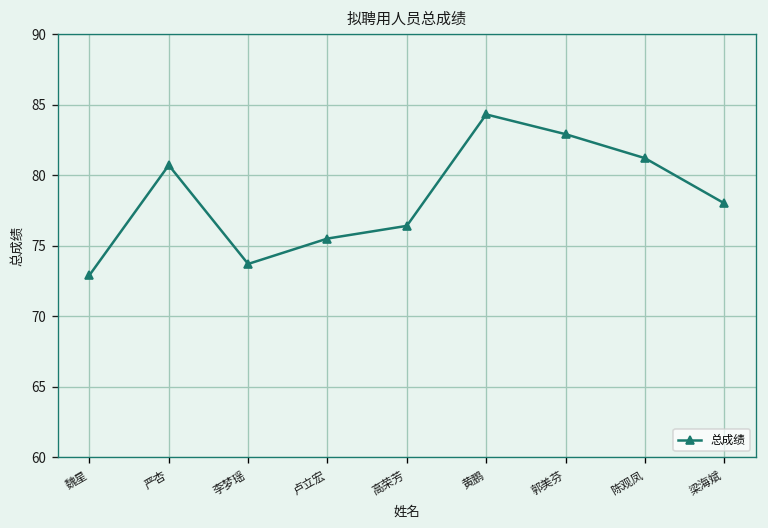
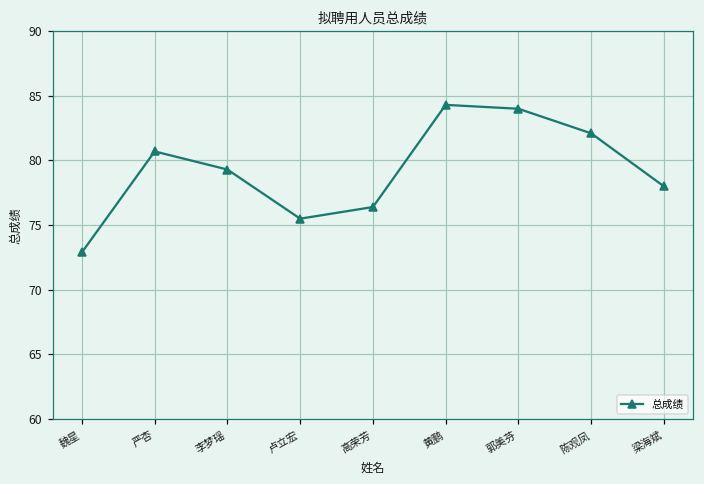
李梦瑶: 73.7 -> 79.3
郭美芬: 82.9 -> 84.0
陈观凤: 81.2 -> 82.1
